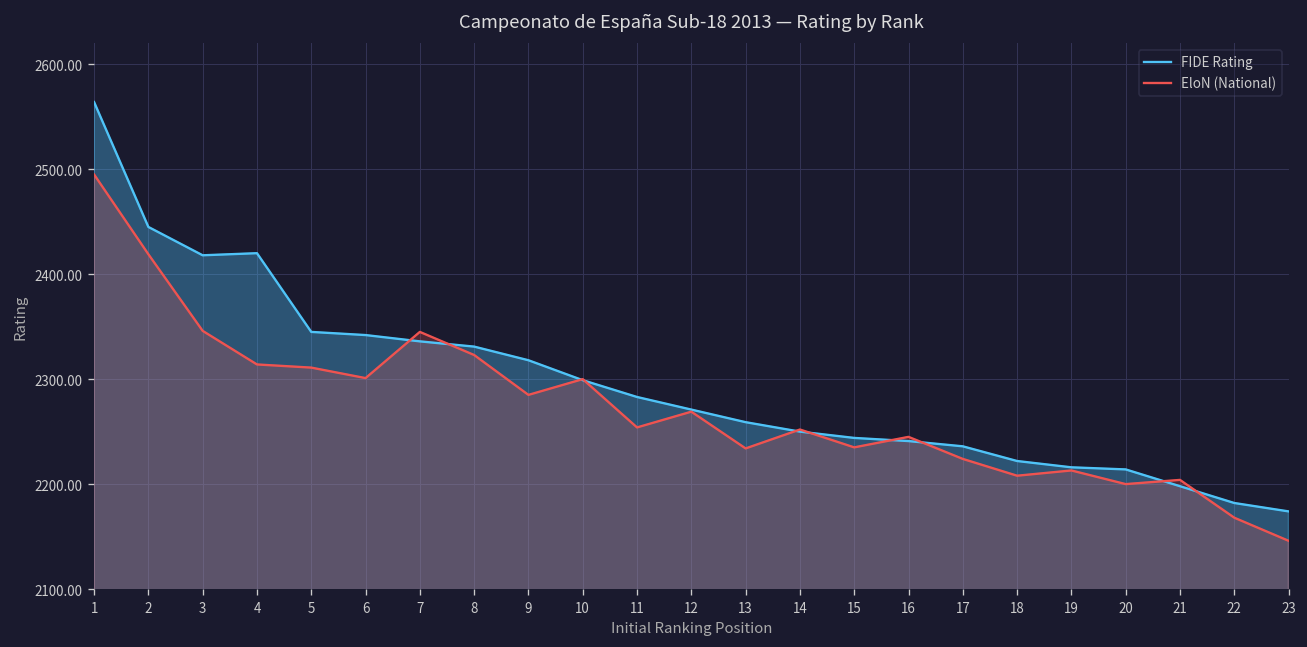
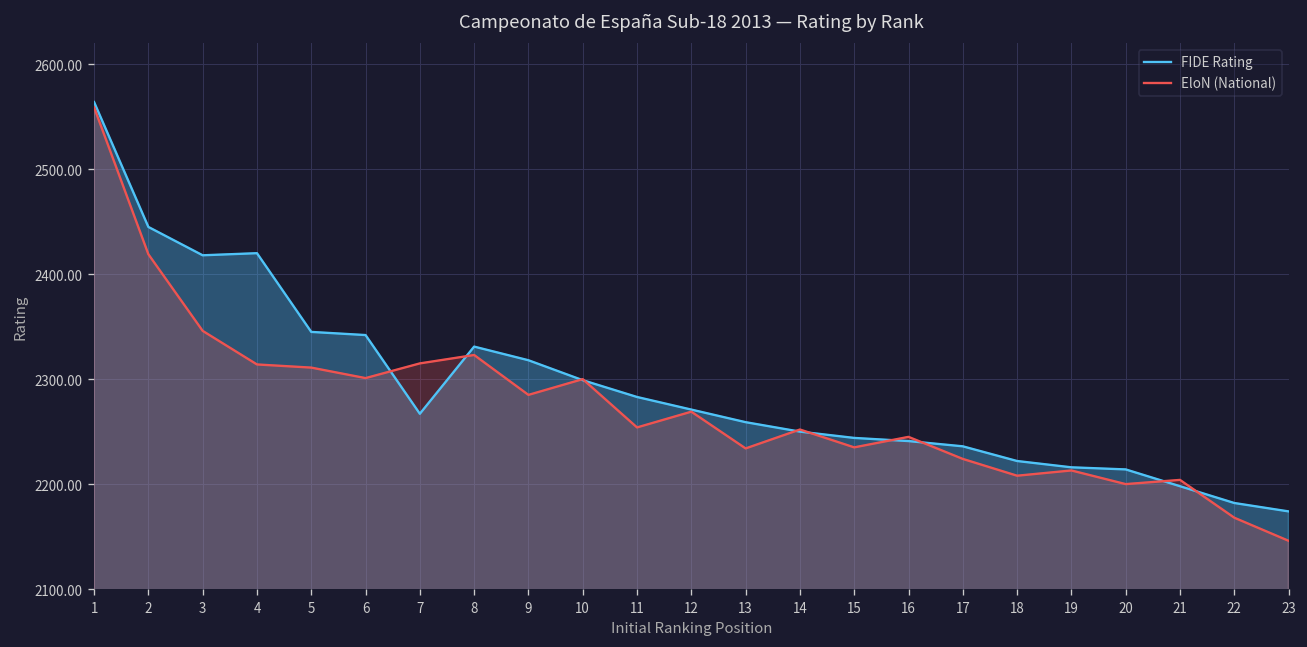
EloN (National), 1: 2500 -> 2560
FIDE Rating, 7: 2340 -> 2270
EloN (National), 7: 2350 -> 2320
